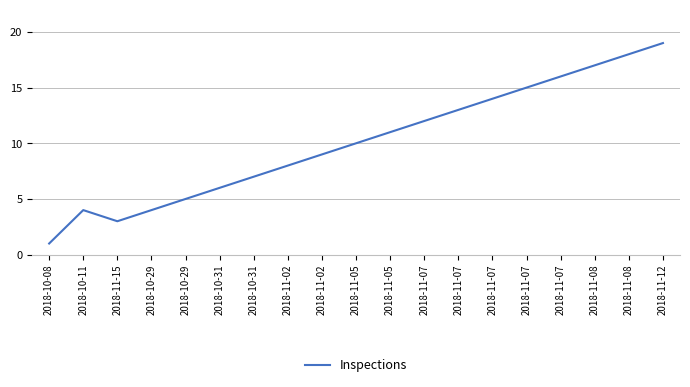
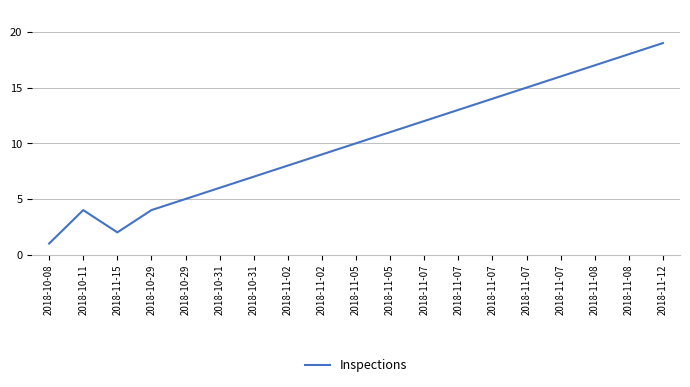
2018-11-15: 3 -> 2
